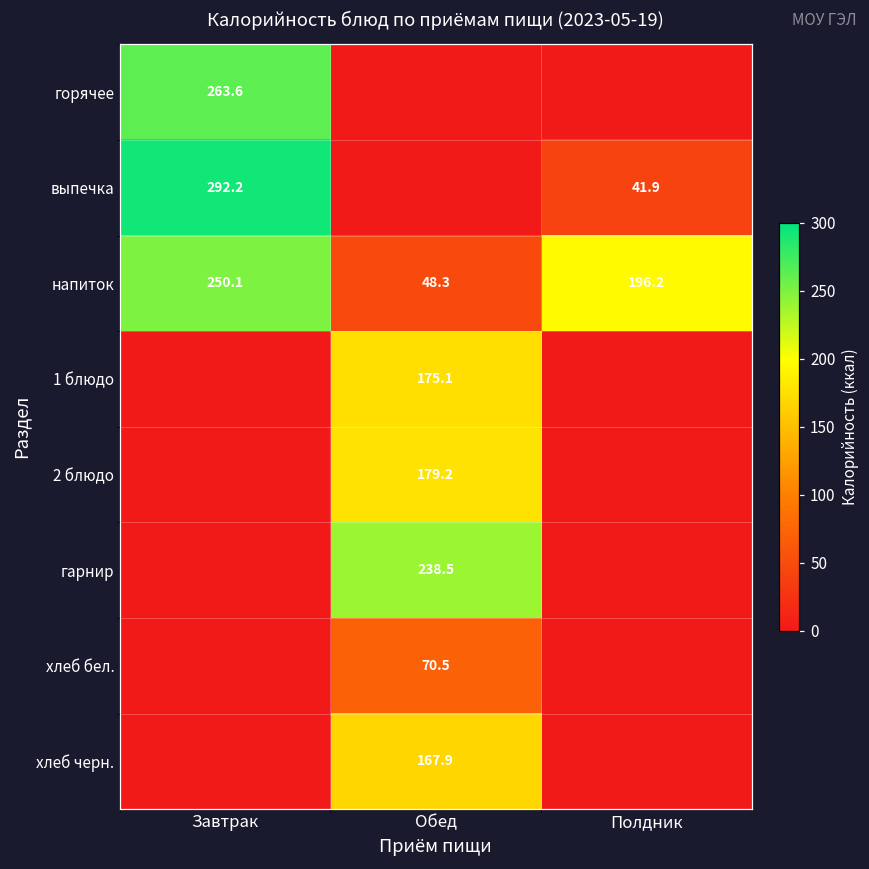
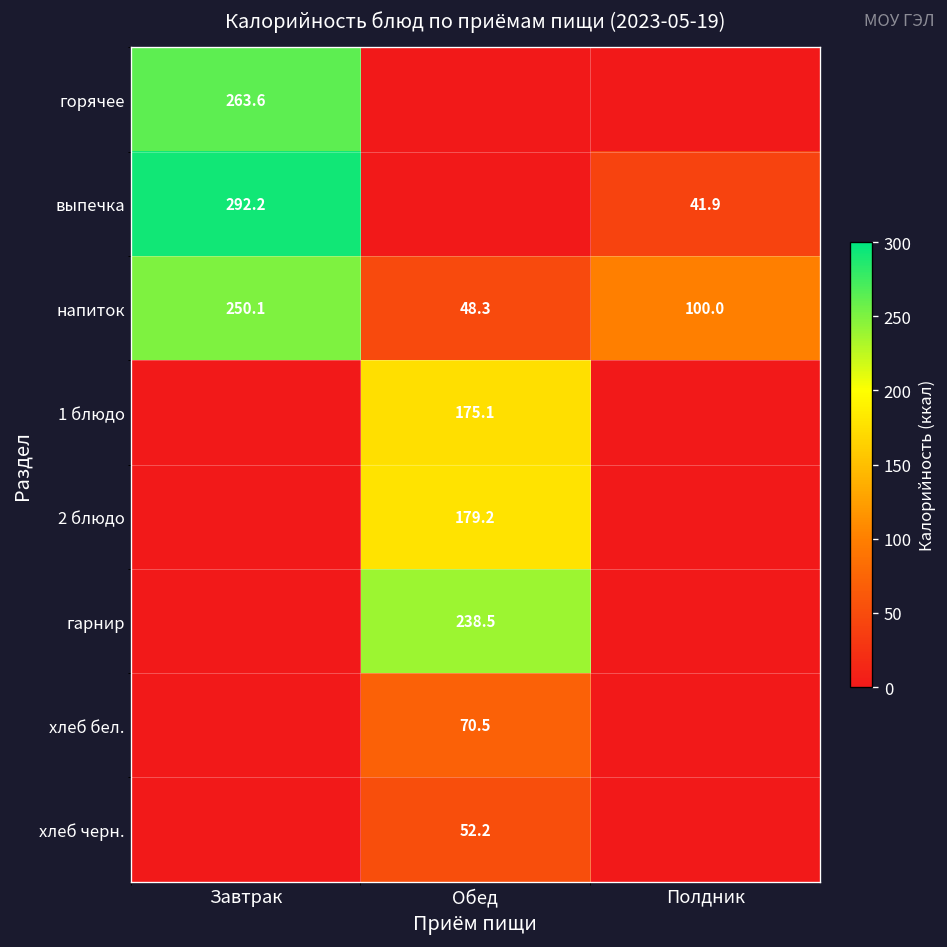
напиток, Полдник: 196.2 -> 100.0
хлеб черн., Обед: 167.9 -> 52.2
